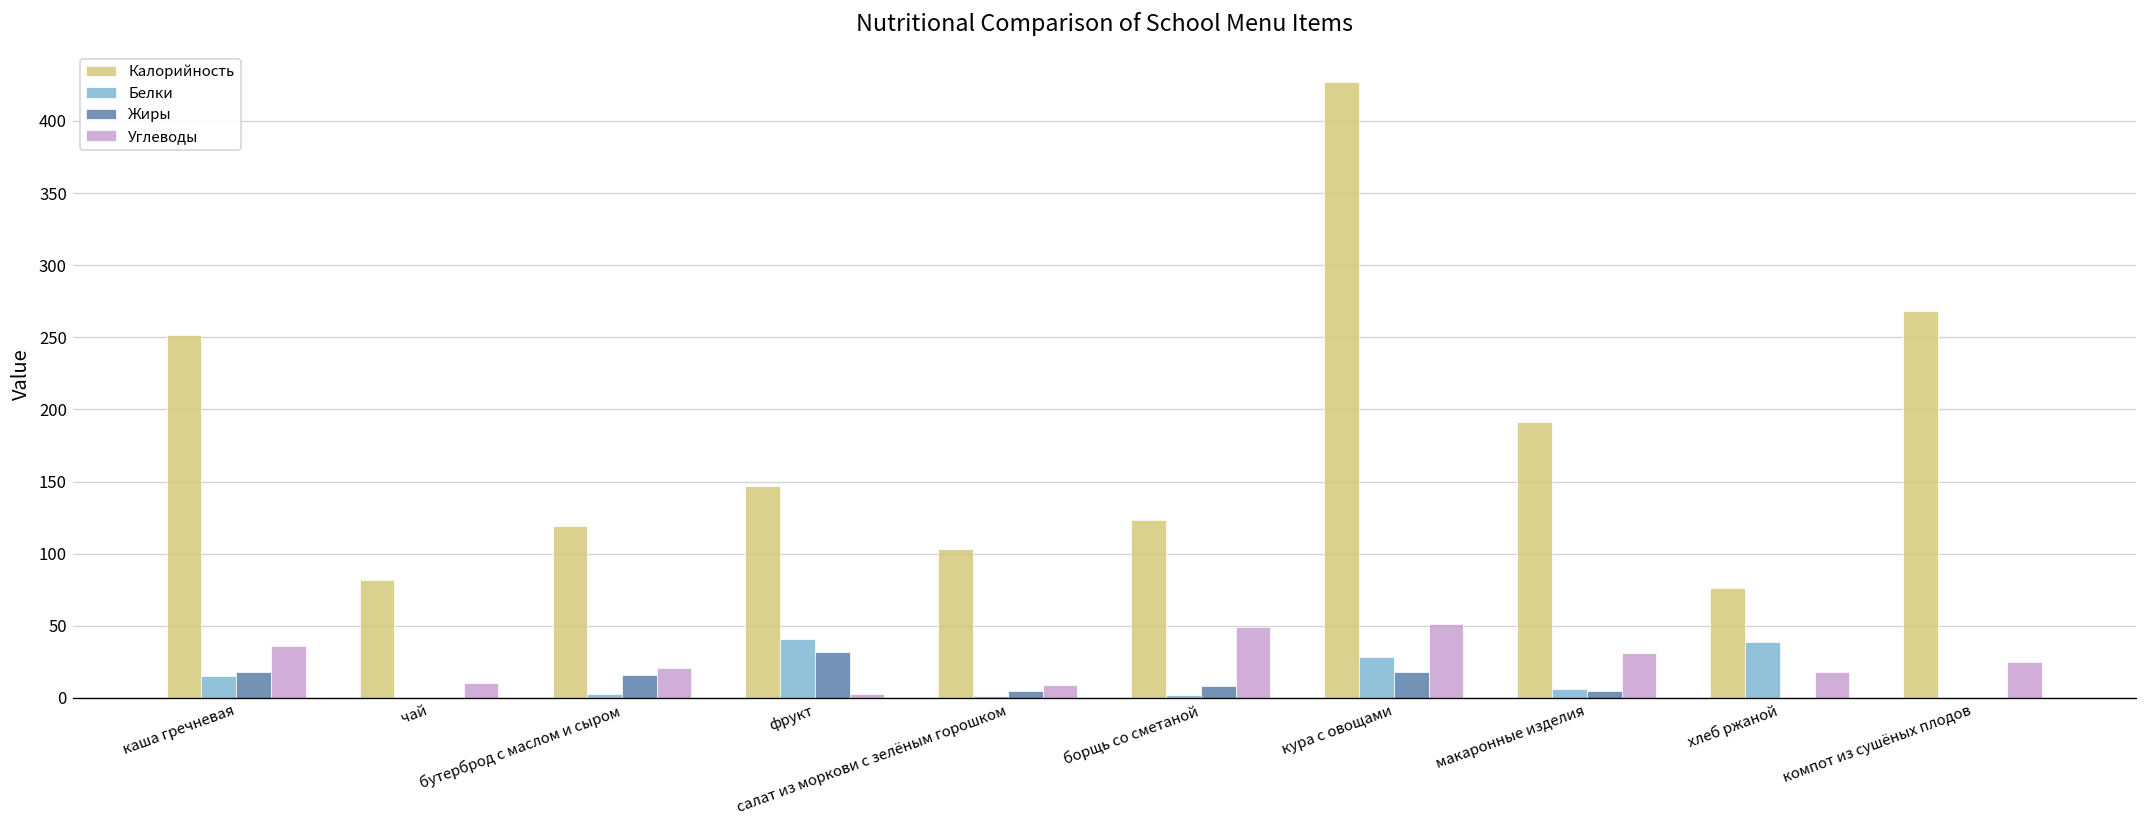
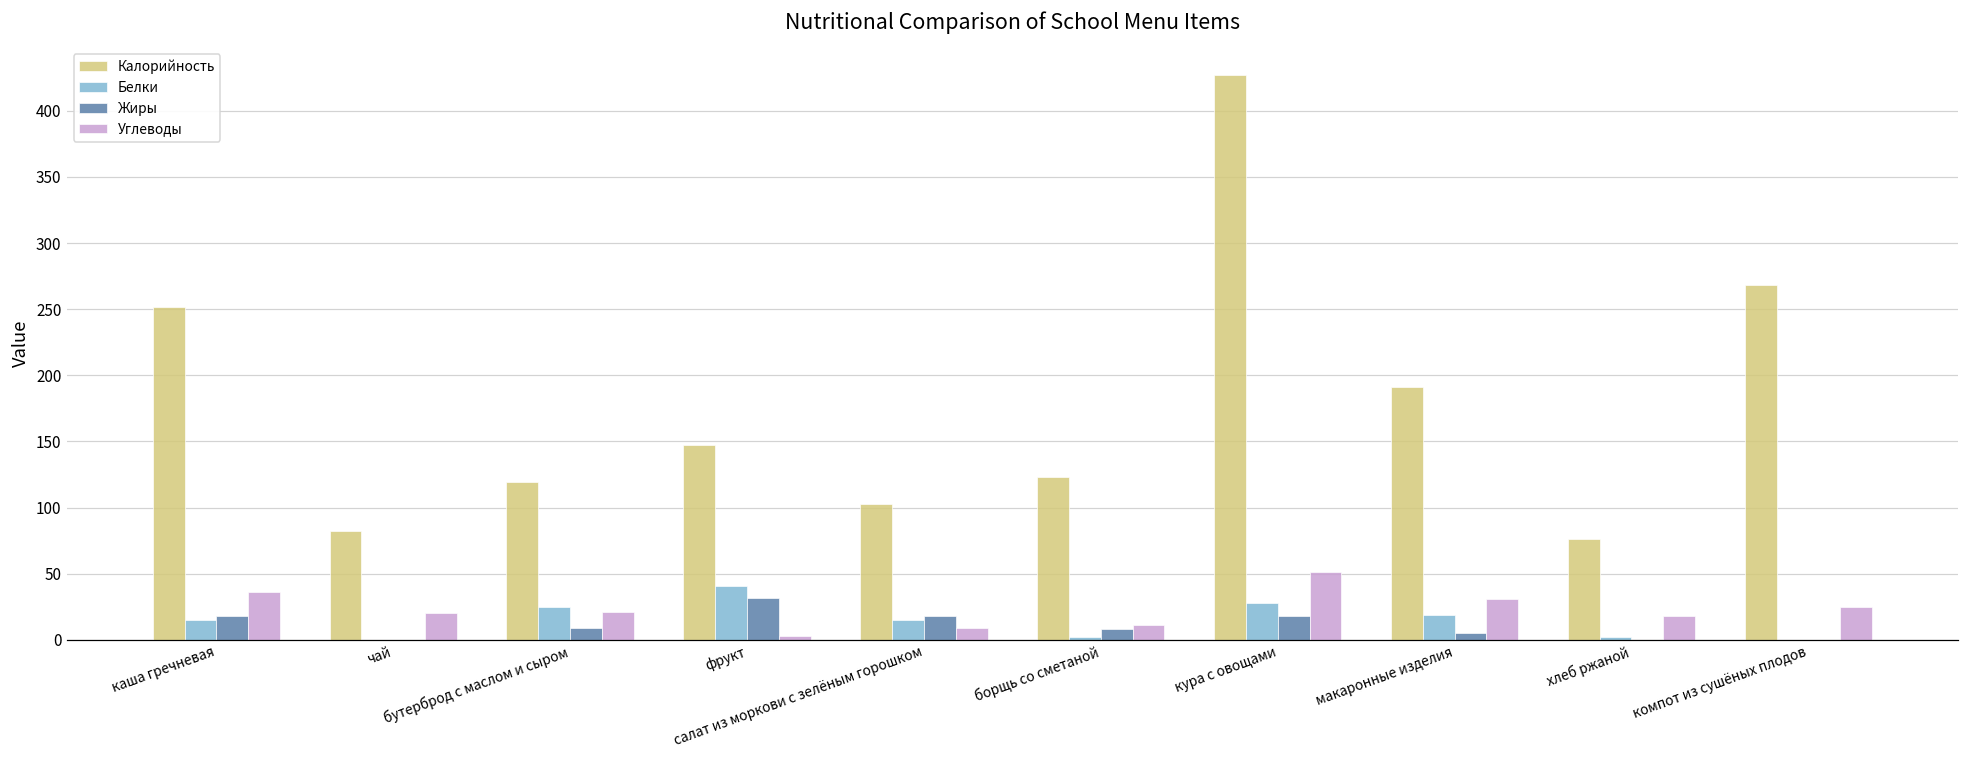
Углеводы, чай: 10 -> 20
Белки, бутерброд с маслом и сыром: 3 -> 25
Жиры, бутерброд с маслом и сыром: 16 -> 9
Белки, салат из моркови с зелёным горошком: 1 -> 15
Жиры, салат из моркови с зелёным горошком: 5 -> 18
Углеводы, борщь со сметаной: 49 -> 11
Белки, макаронные изделия: 6 -> 19
Белки, хлеб ржаной: 39 -> 2
